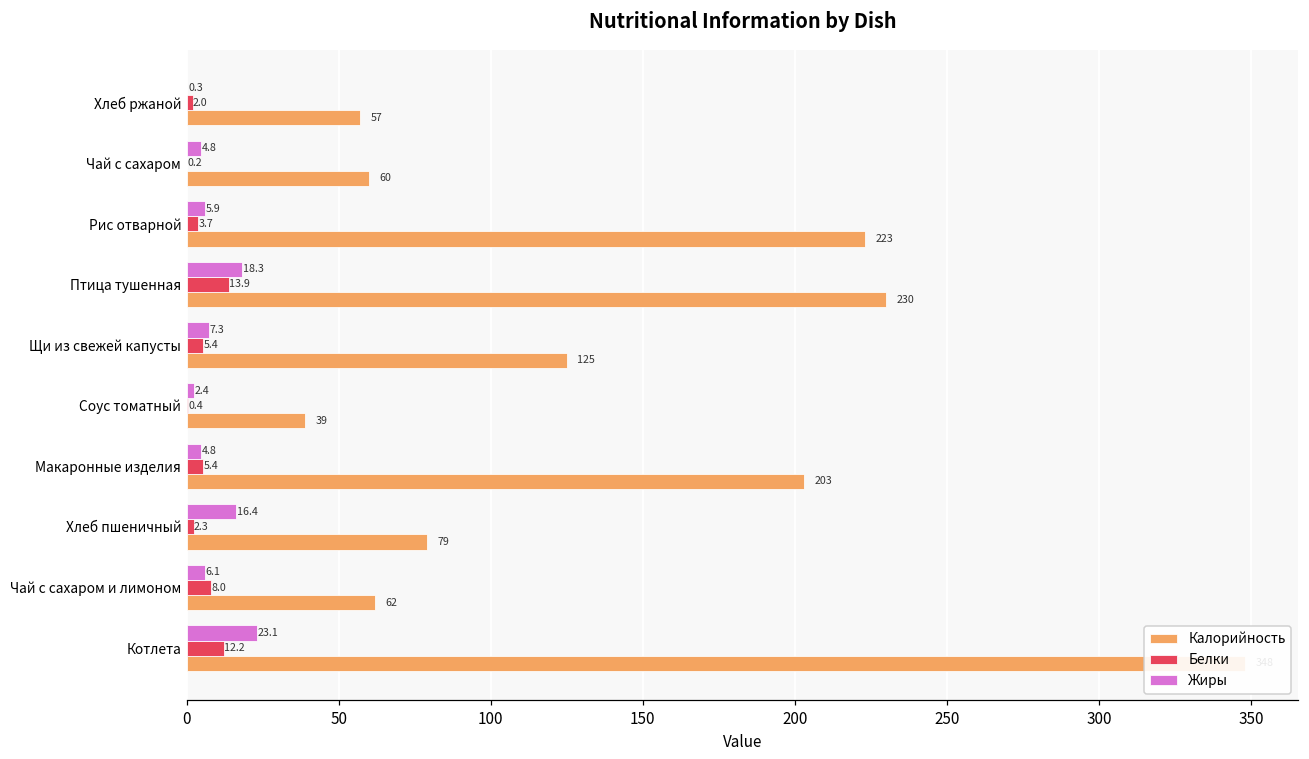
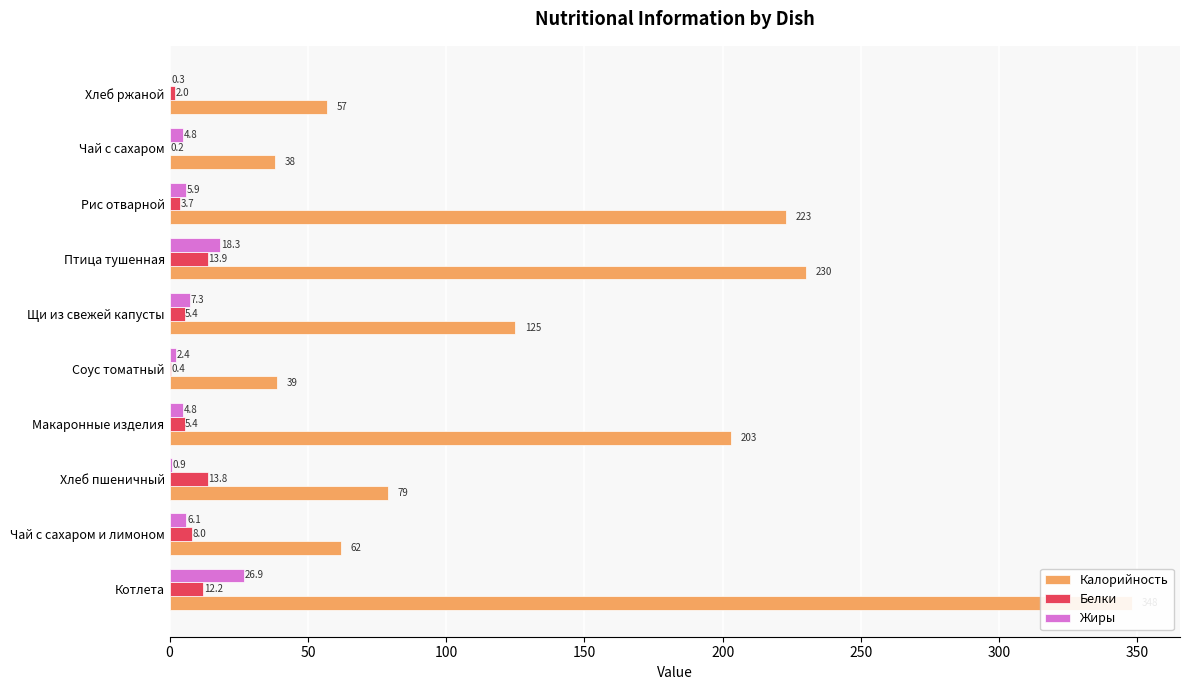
Калорийность, Чай с сахаром: 60 -> 38
Жиры, Хлеб пшеничный: 16.4 -> 0.9
Белки, Хлеб пшеничный: 2.3 -> 13.8
Жиры, Котлета: 23.1 -> 26.9
